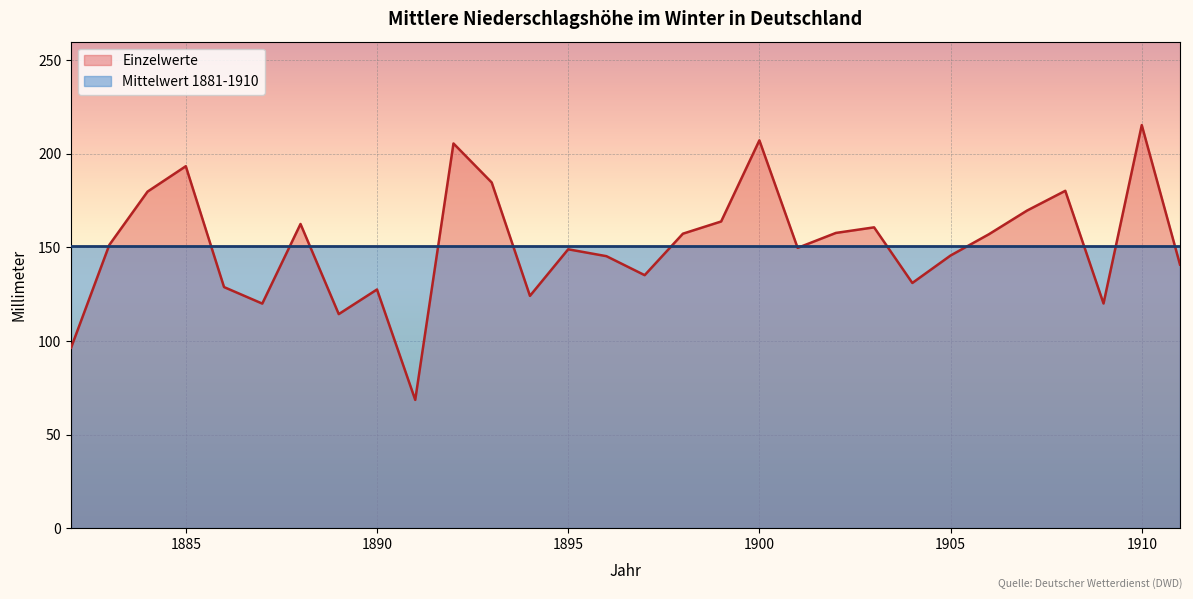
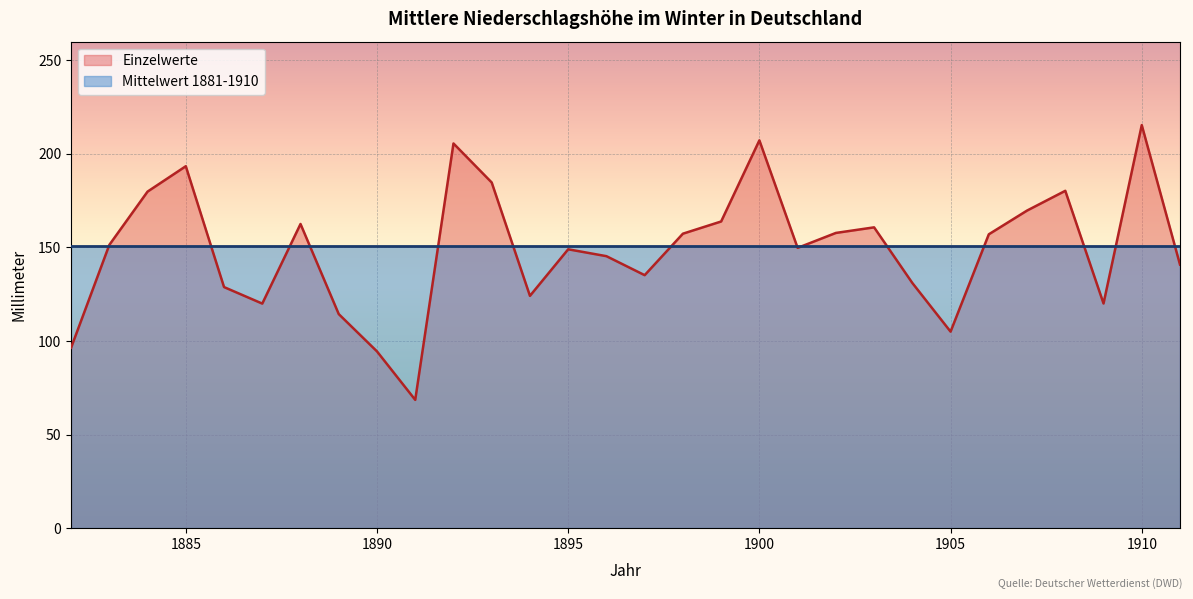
Einzelwerte, 1890: 128 -> 94
Einzelwerte, 1905: 146 -> 105
